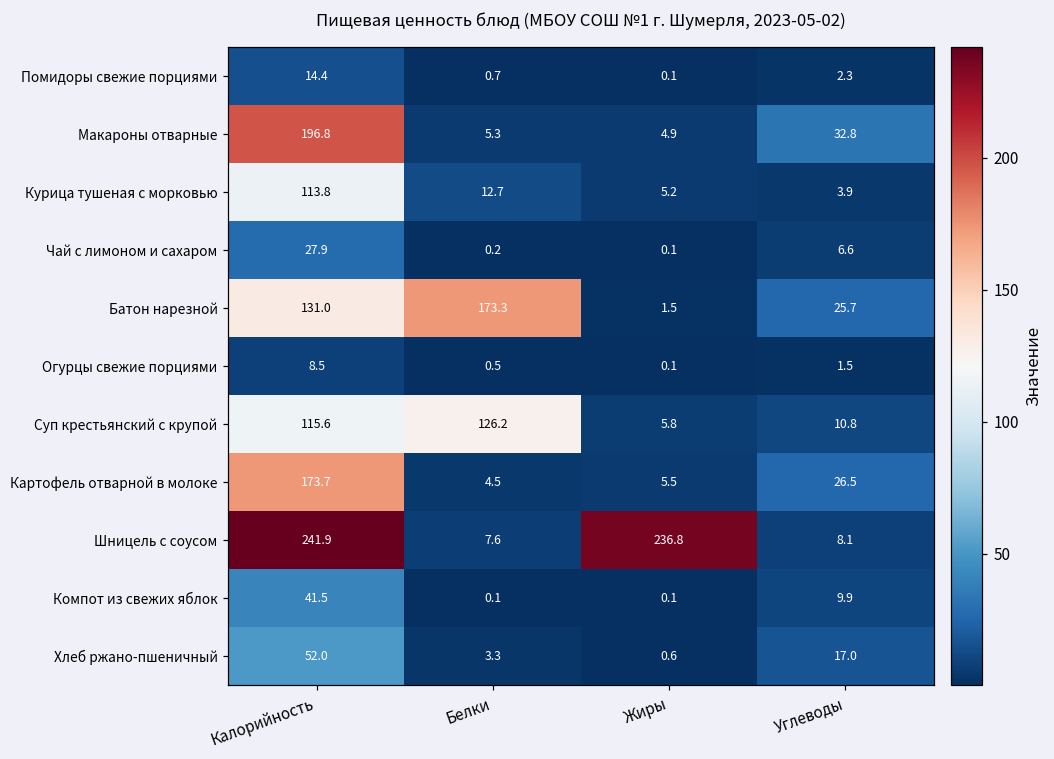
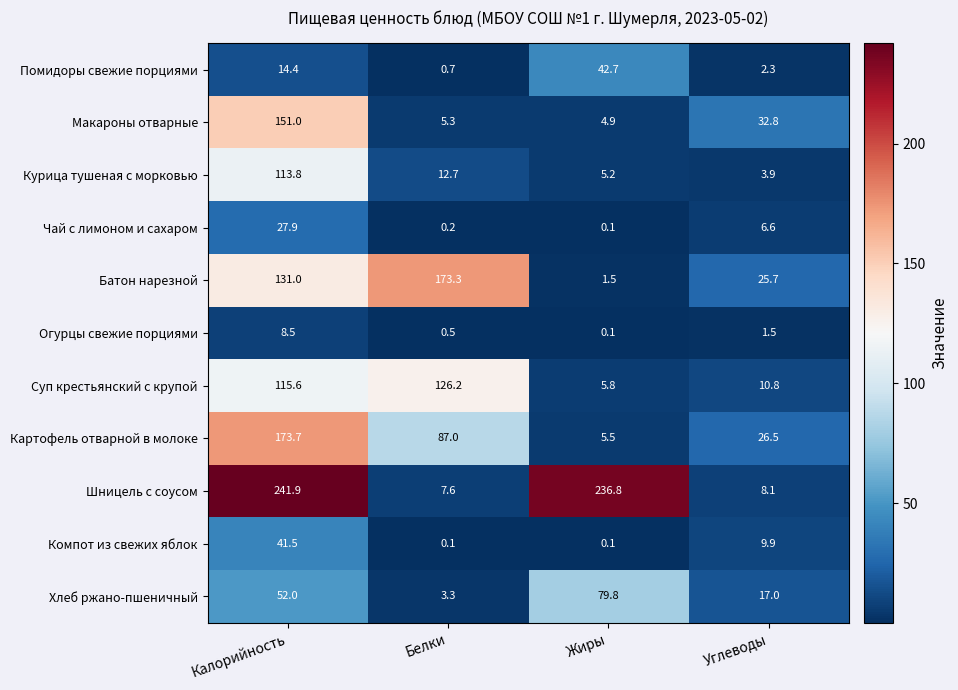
Помидоры свежие порциями, Жиры: 0.1 -> 42.7
Макароны отварные, Калорийность: 196.8 -> 151.0
Картофель отварной в молоке, Белки: 4.5 -> 87.0
Хлеб ржано-пшеничный, Жиры: 0.6 -> 79.8
